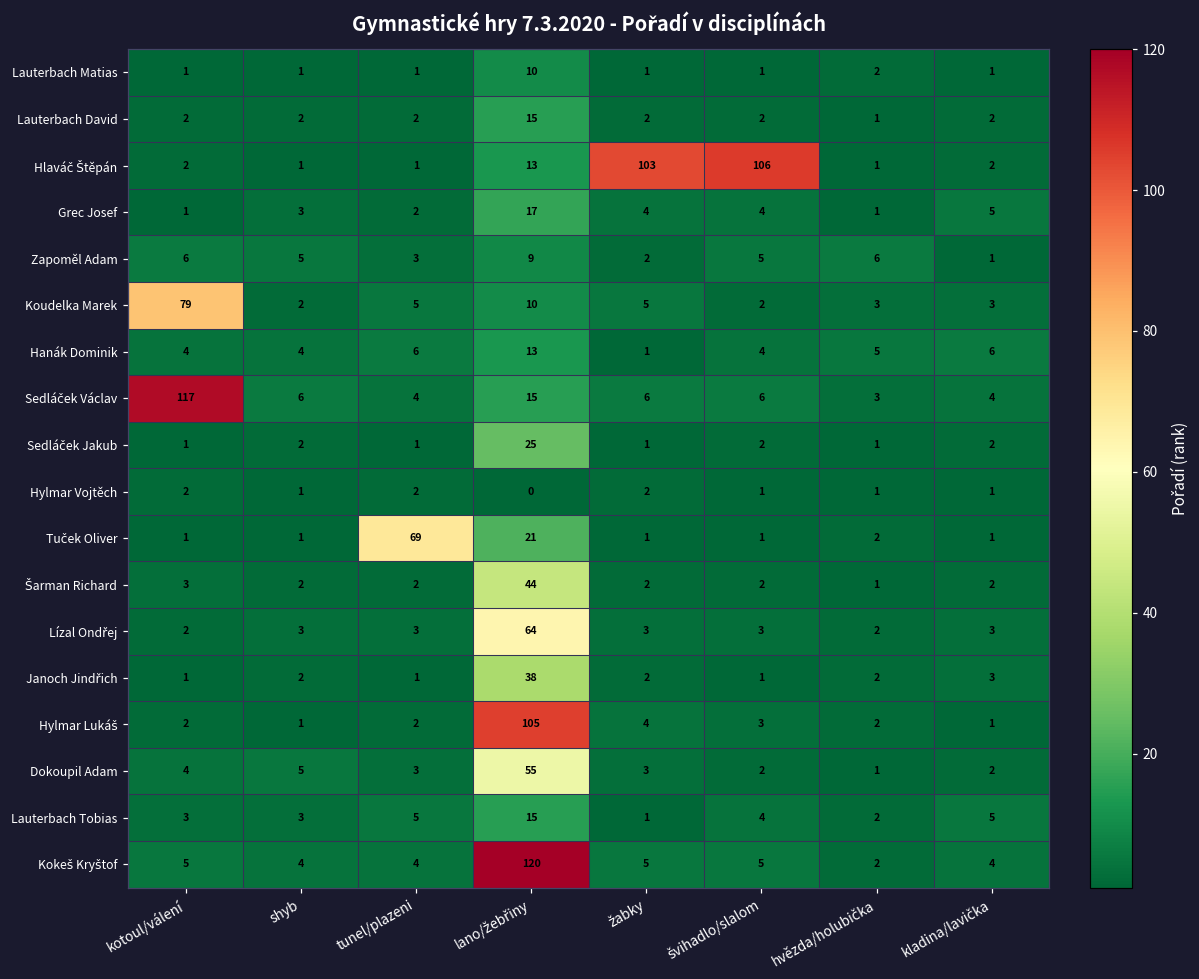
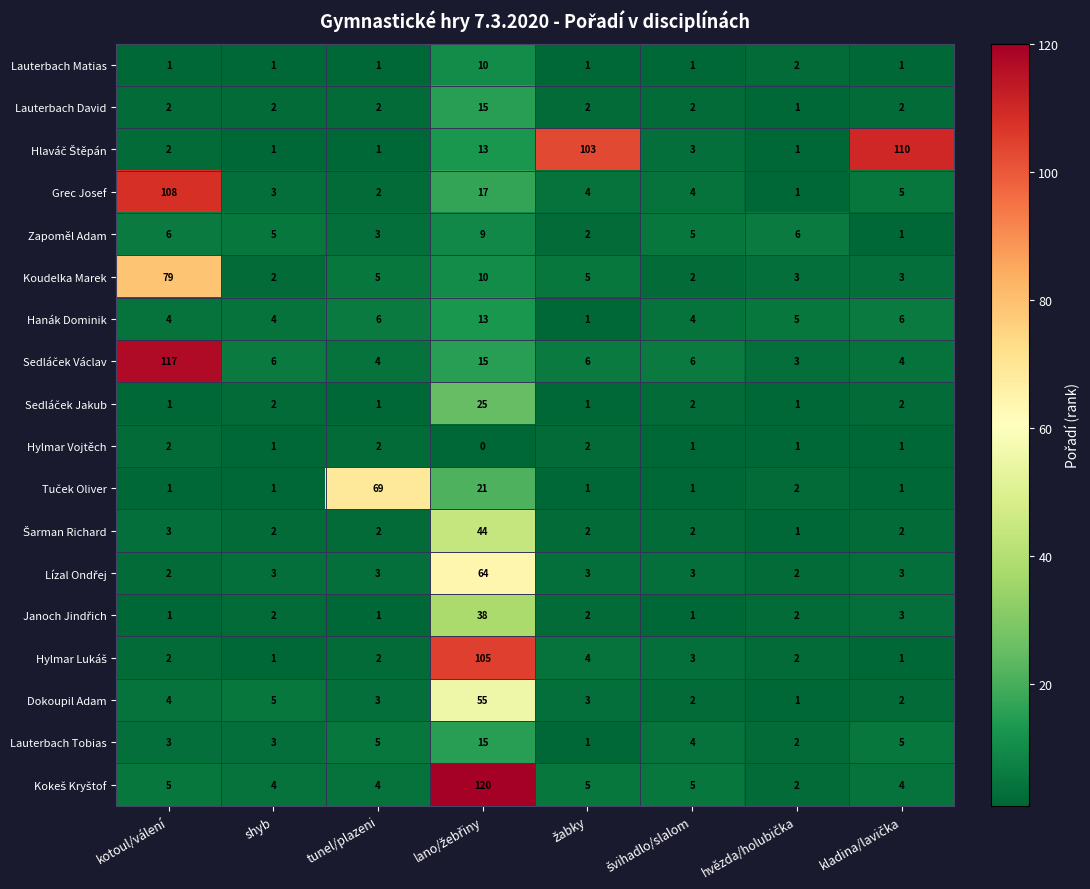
Hlaváč Štěpán, švihadlo/slalom: 106 -> 3
Hlaváč Štěpán, kladina/lavička: 2 -> 110
Grec Josef, kotoul/válení: 1 -> 108
